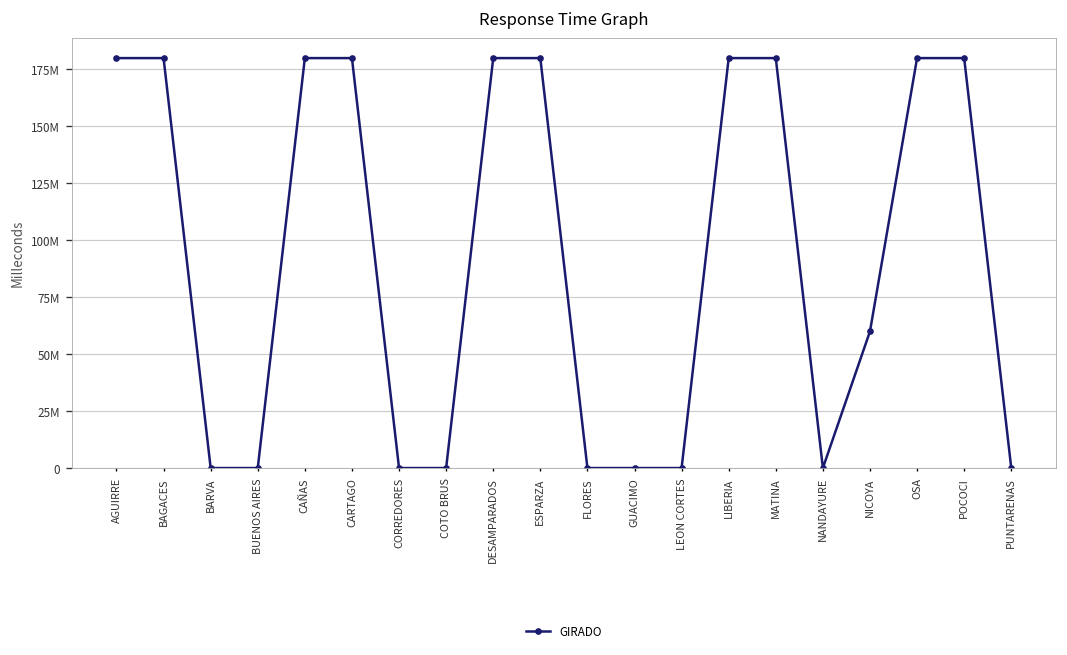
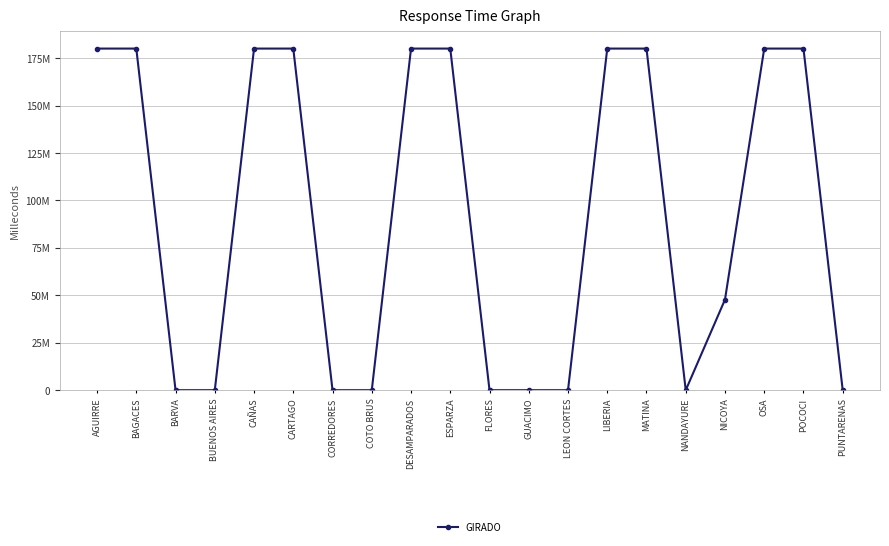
NICOYA: 60000000 -> 48000000
